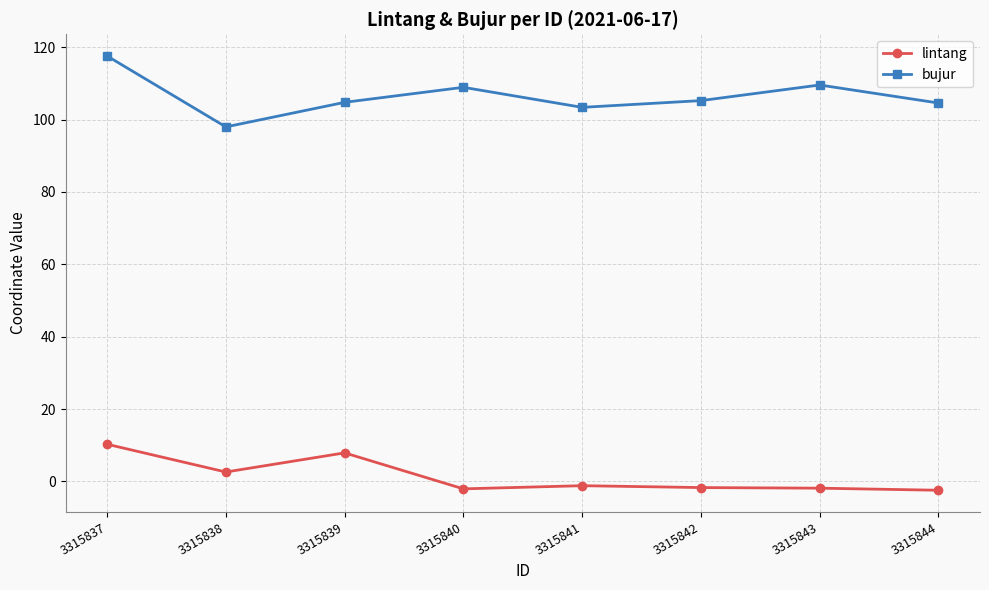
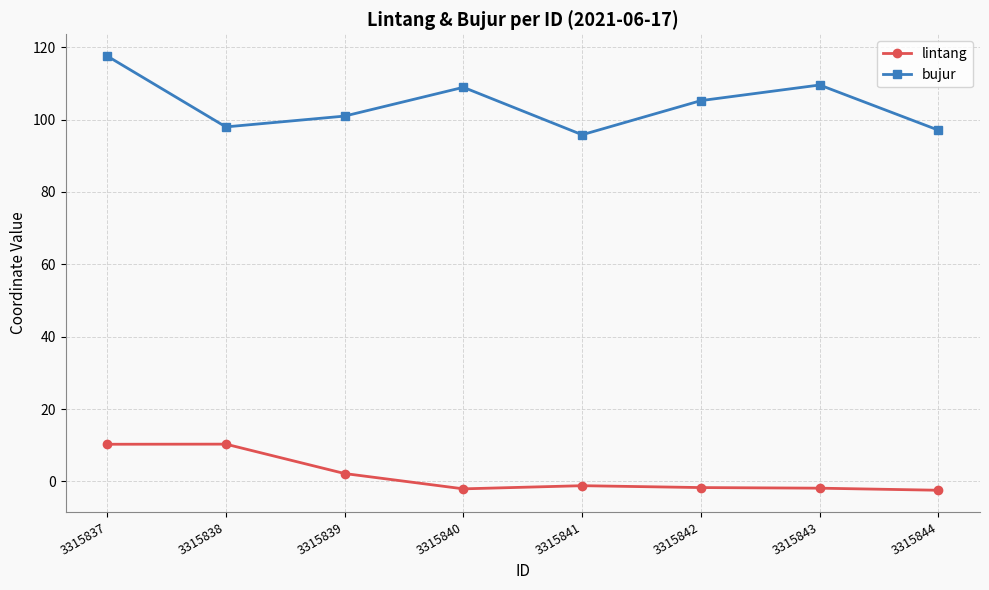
lintang, 3315838: 3 -> 10
lintang, 3315839: 8 -> 2
bujur, 3315839: 105 -> 101
bujur, 3315841: 103 -> 96
bujur, 3315844: 105 -> 97
